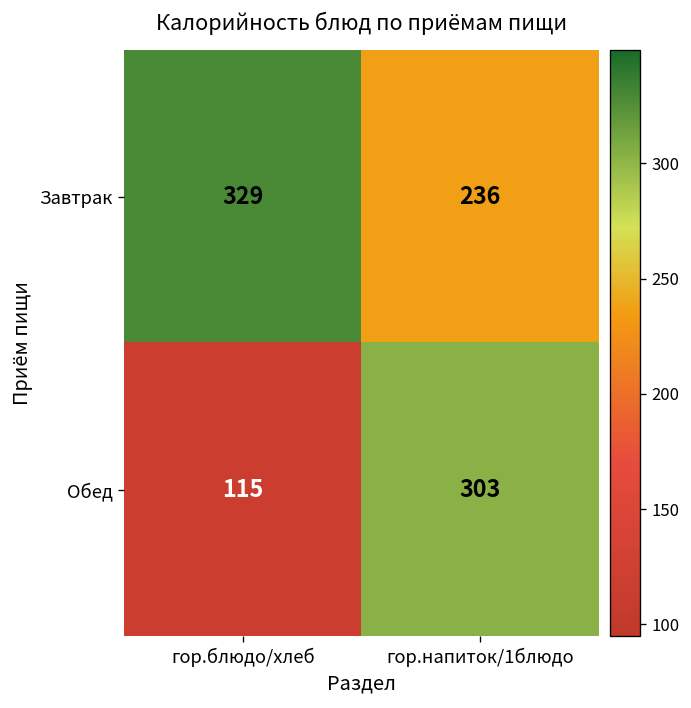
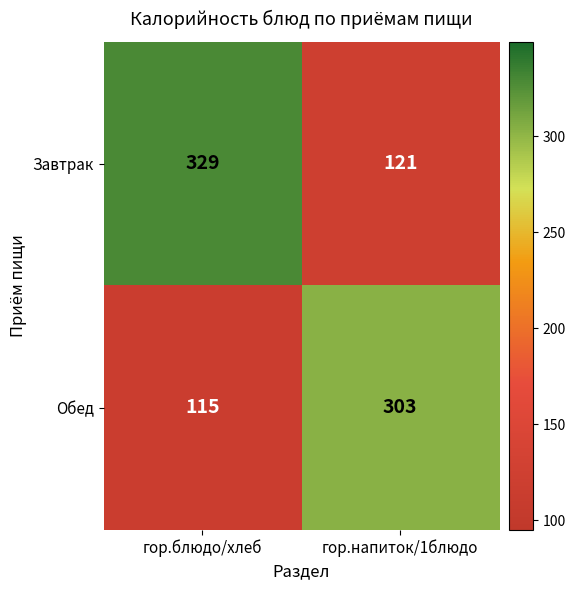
Завтрак, гор.напиток/1блюдо: 236 -> 121
